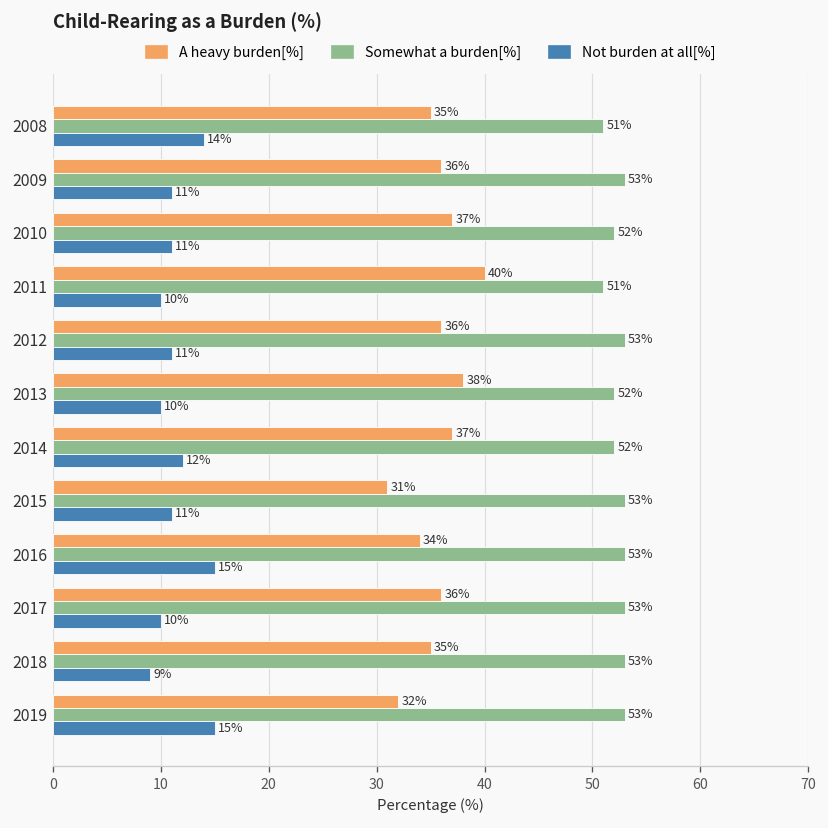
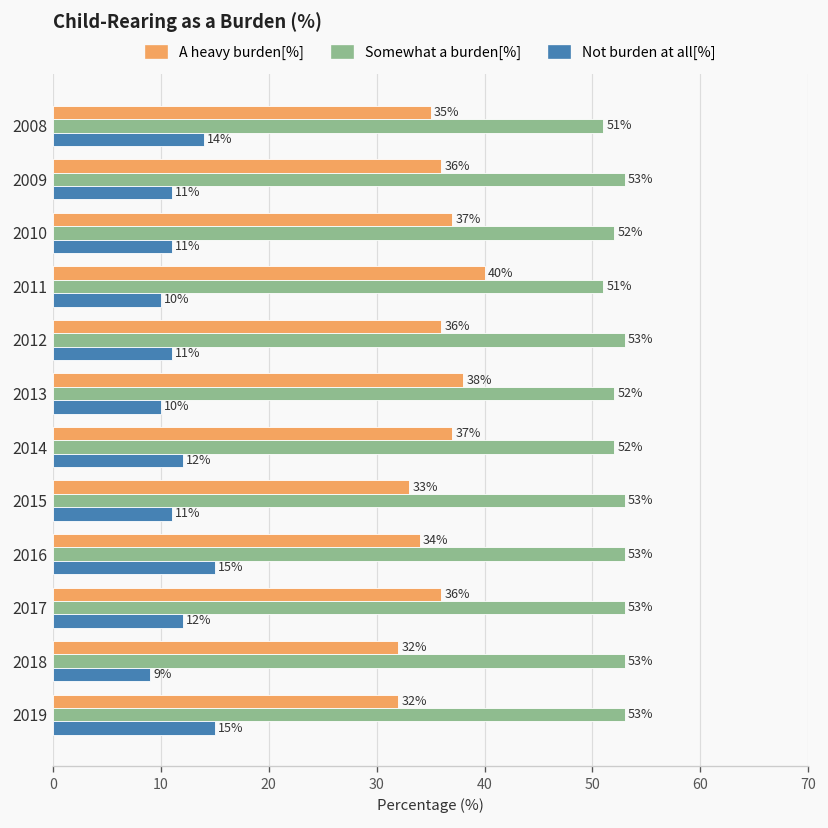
A heavy burden[%], 2015: 31% -> 33%
Not burden at all[%], 2017: 10% -> 12%
A heavy burden[%], 2018: 35% -> 32%
